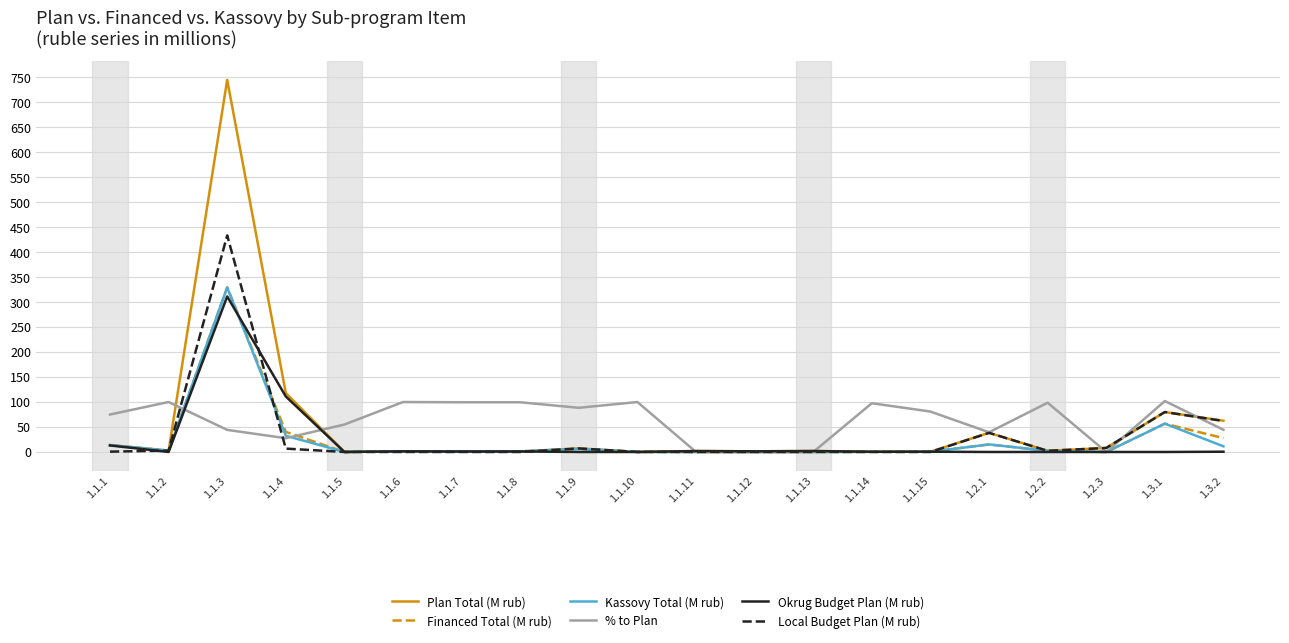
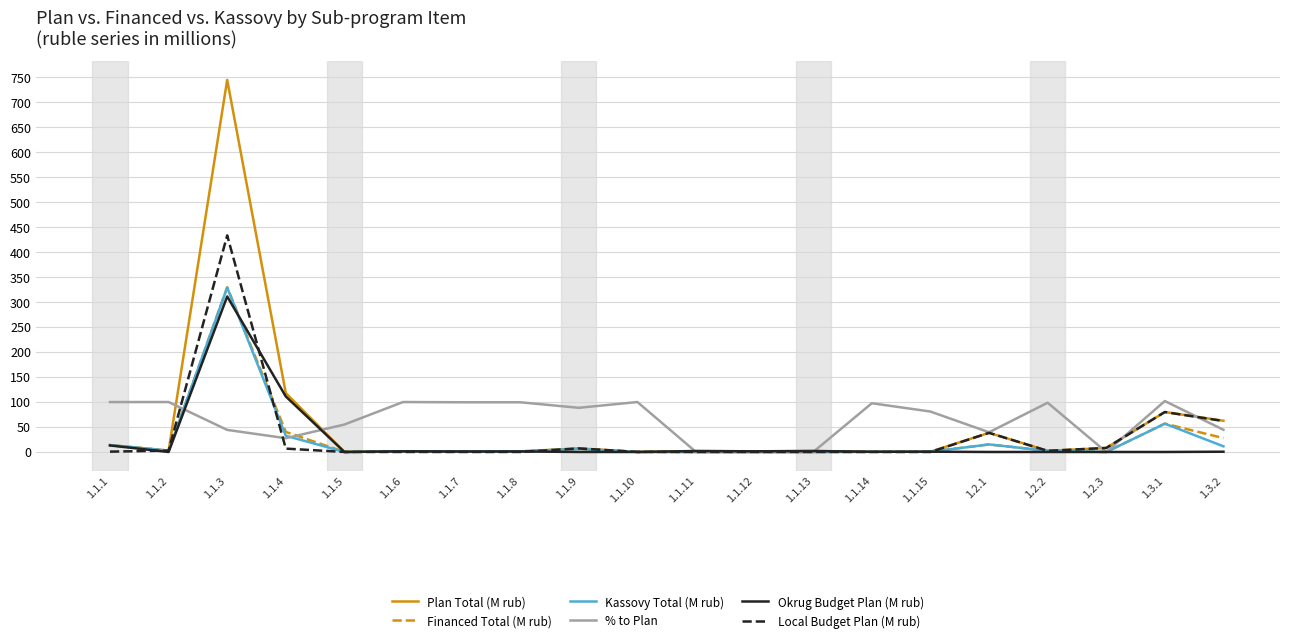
% to Plan, 1.1.1: 70 -> 100
